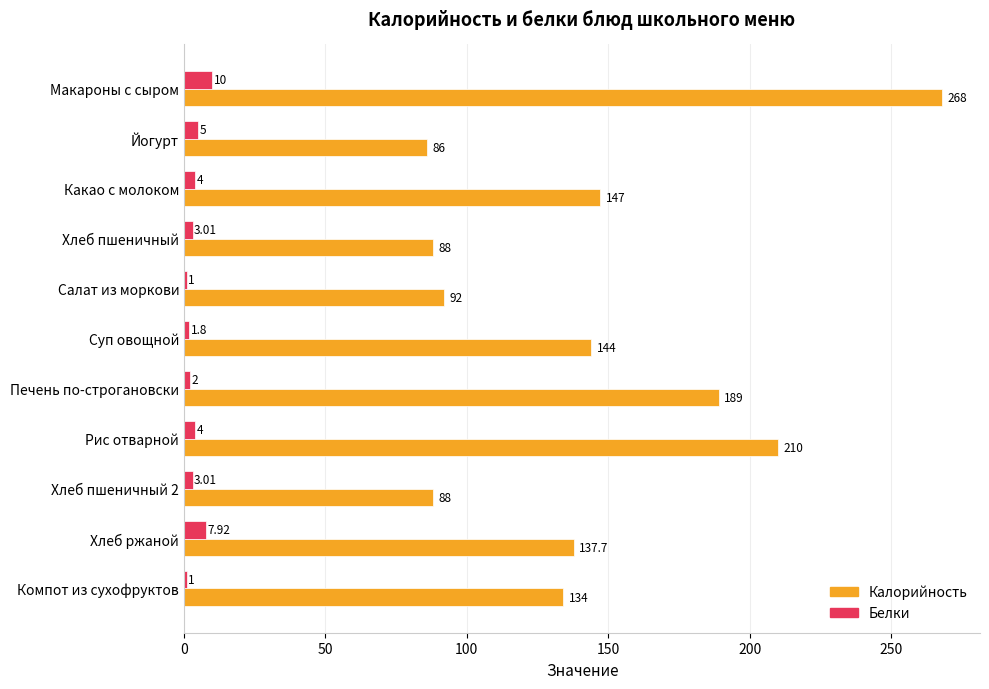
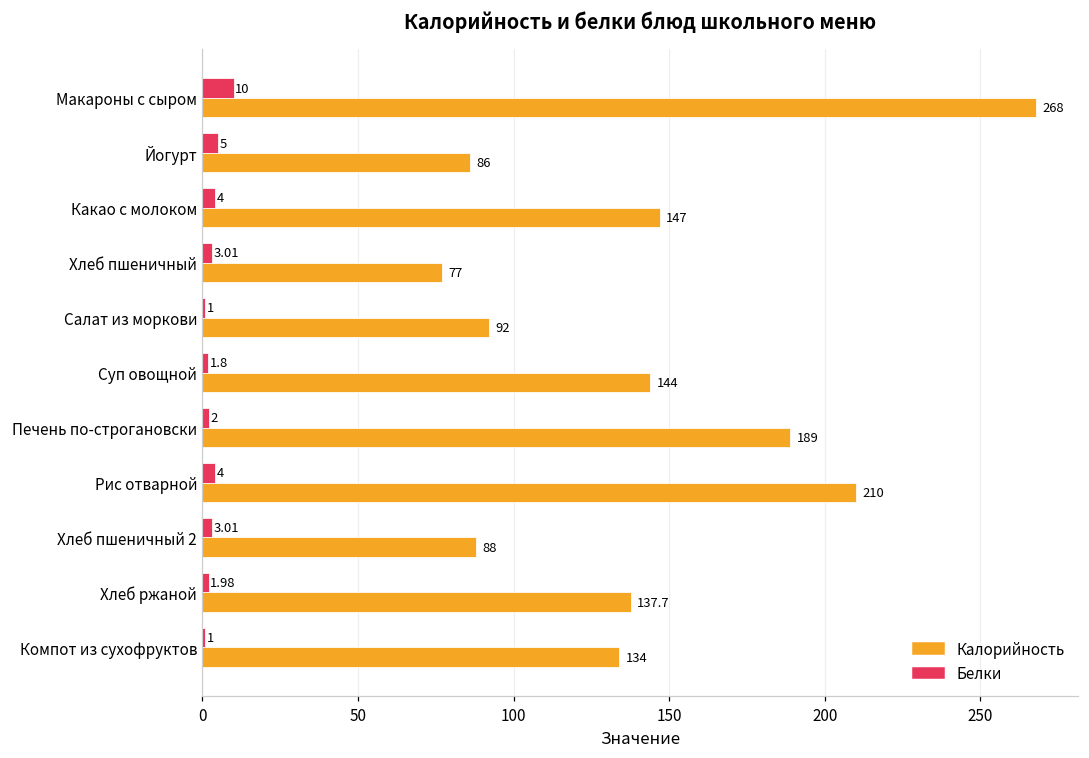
Калорийность, Хлеб пшеничный: 88 -> 77
Белки, Хлеб ржаной: 7.92 -> 1.98
